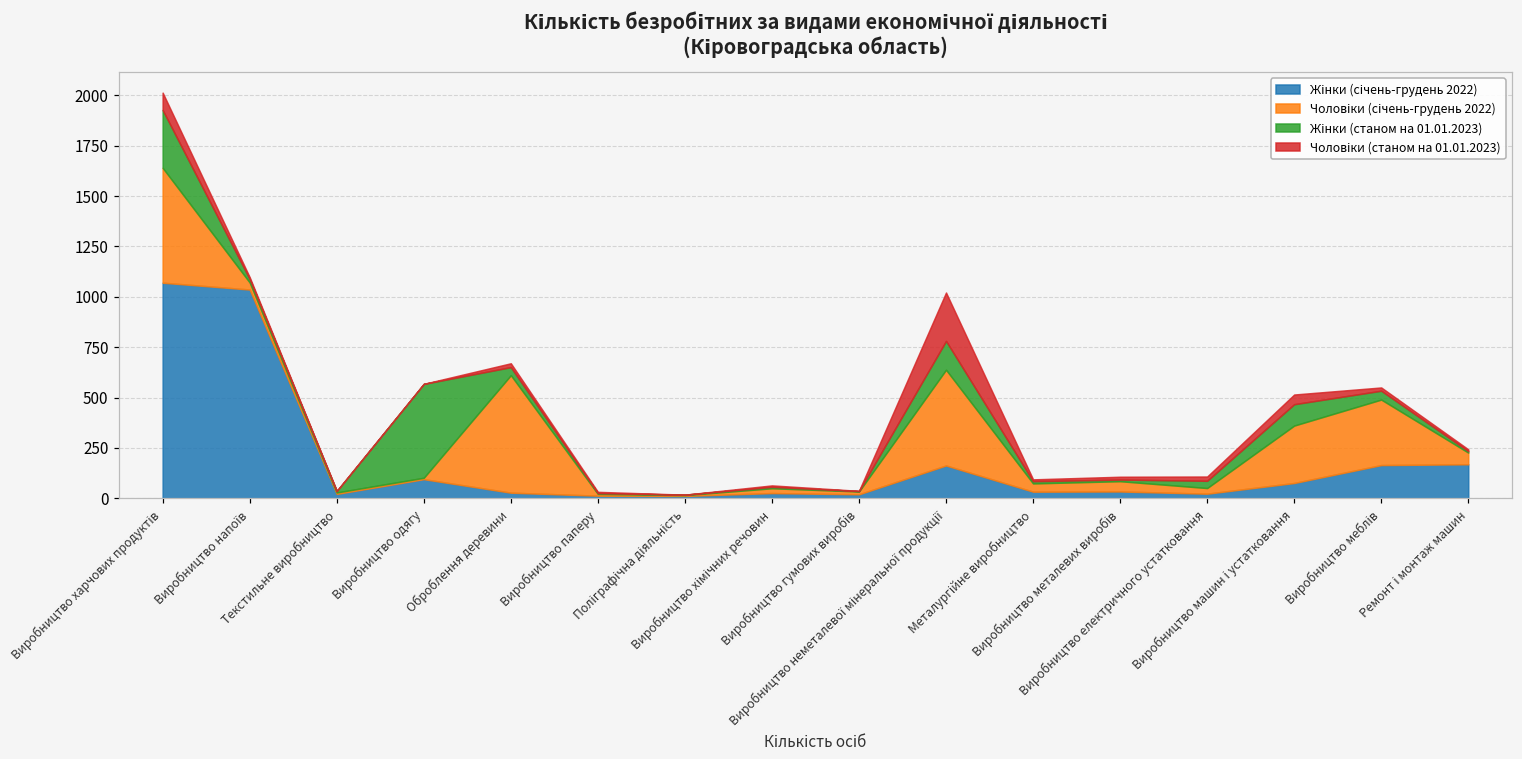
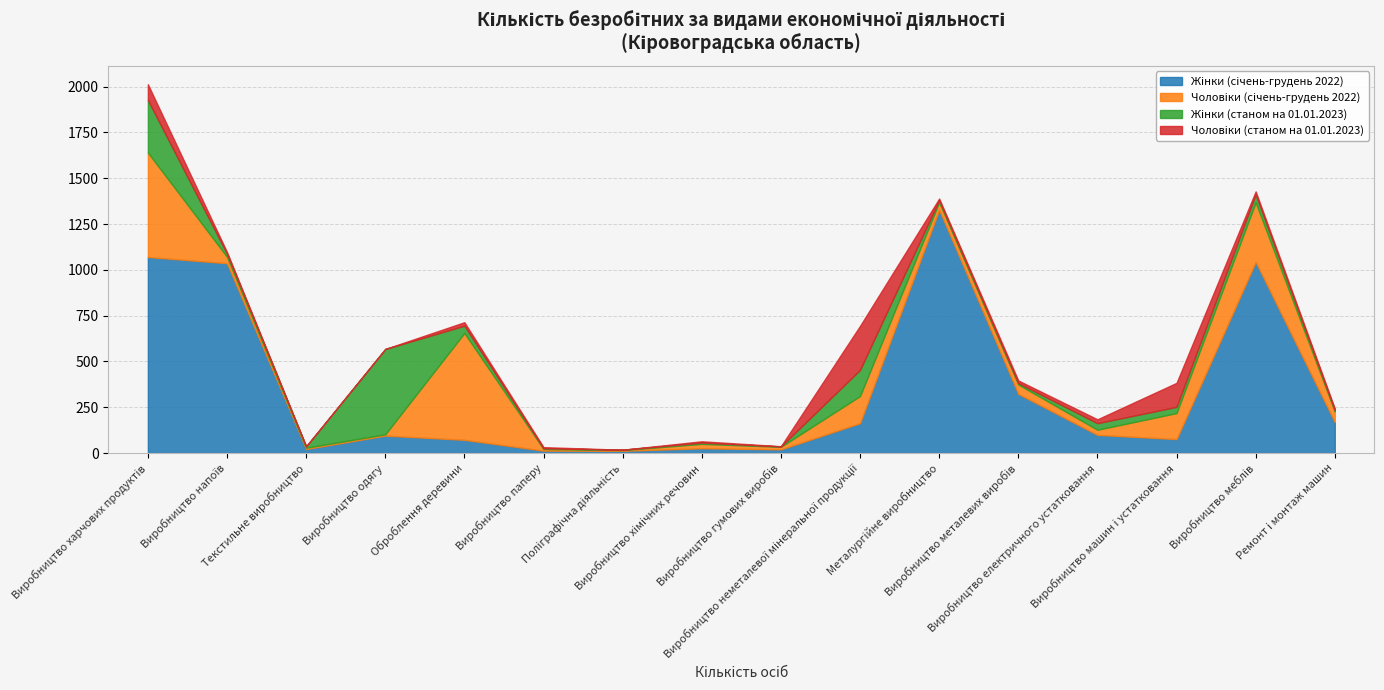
Жінки (січень-грудень 2022), Оброблення деревини: 30 -> 70
Чоловіки (січень-грудень 2022), Виробництво неметалевої мінеральної продукції: 480 -> 150
Жінки (січень-грудень 2022), Металургійне виробництво: 30 -> 1330
Жінки (січень-грудень 2022), Виробництво металевих виробів: 30 -> 320
Жінки (січень-грудень 2022), Виробництво електричного устатковання: 20 -> 100
Чоловіки (січень-грудень 2022), Виробництво машин і устатковання: 290 -> 140
Жінки (станом на 01.01.2023), Виробництво машин і устатковання: 110 -> 30
Чоловіки (станом на 01.01.2023), Виробництво машин і устатковання: 50 -> 130
Жінки (січень-грудень 2022), Виробництво меблів: 170 -> 1040
